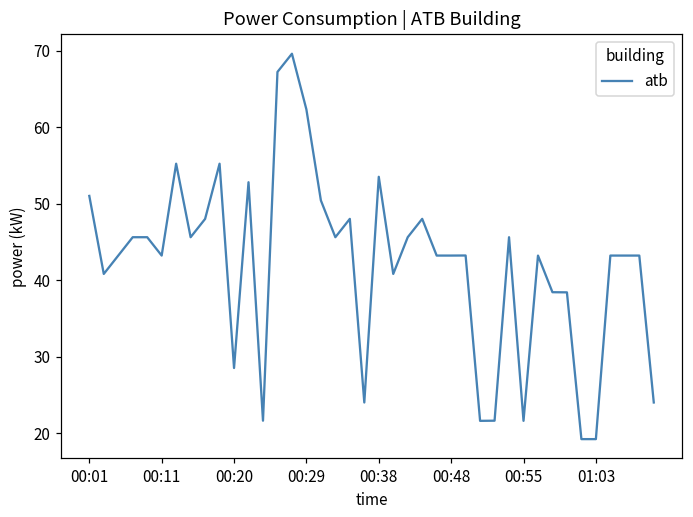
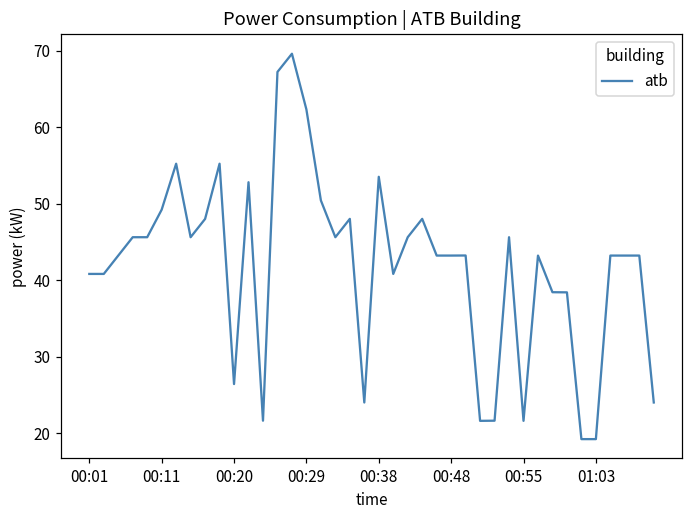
00:01: 51 -> 41
00:11: 43 -> 49
00:20: 29 -> 26
